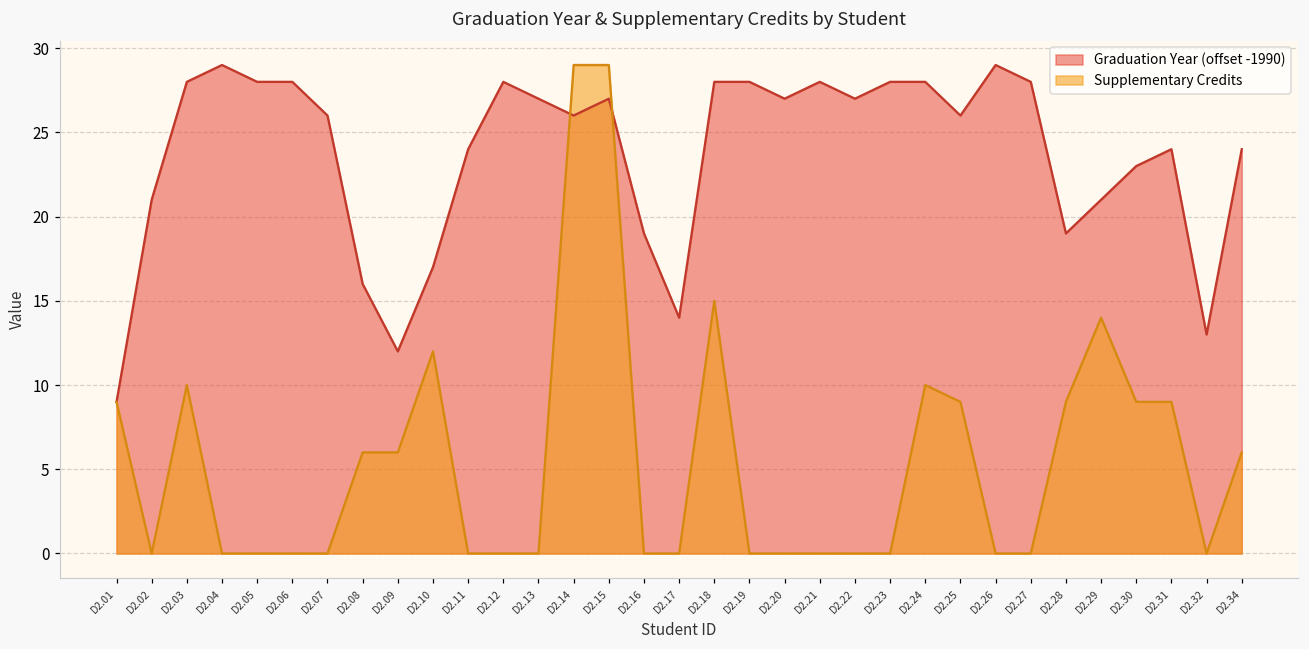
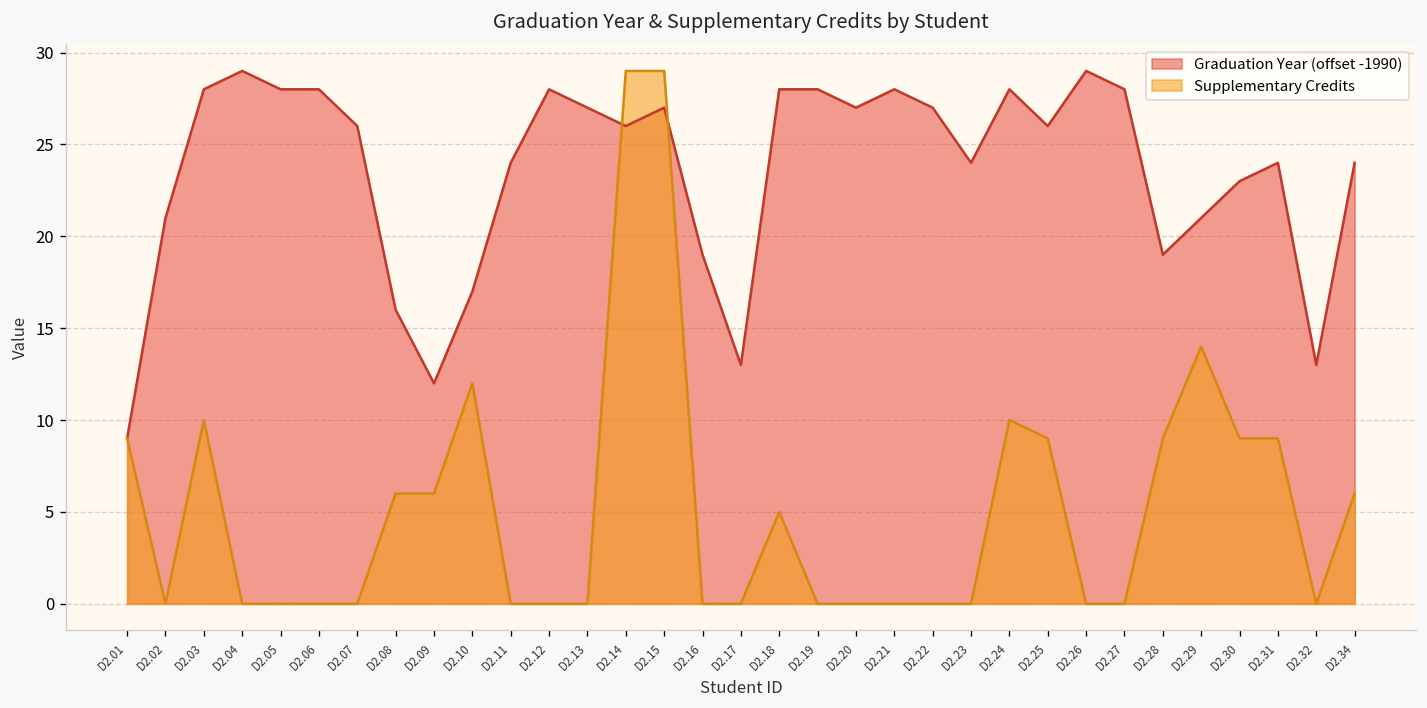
Graduation Year (offset -1990), D2.17: 14.0 -> 13.0
Supplementary Credits, D2.18: 15 -> 5
Graduation Year (offset -1990), D2.23: 28.0 -> 24.0
